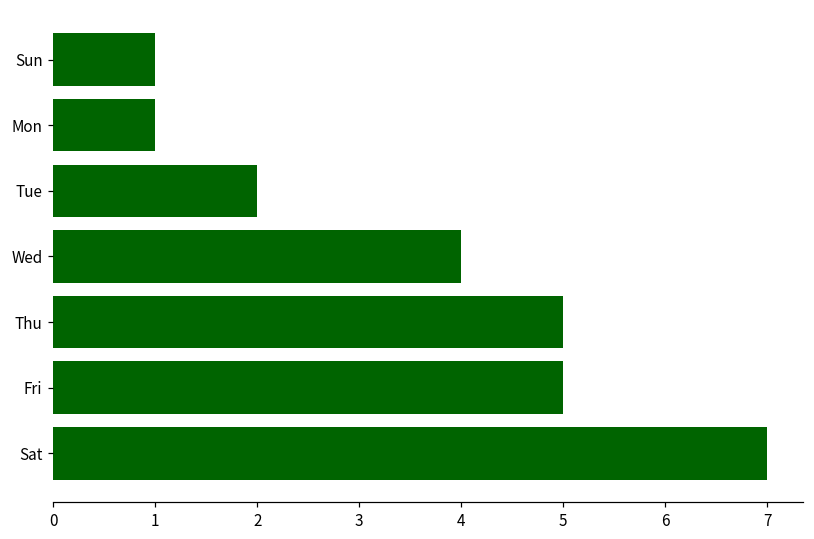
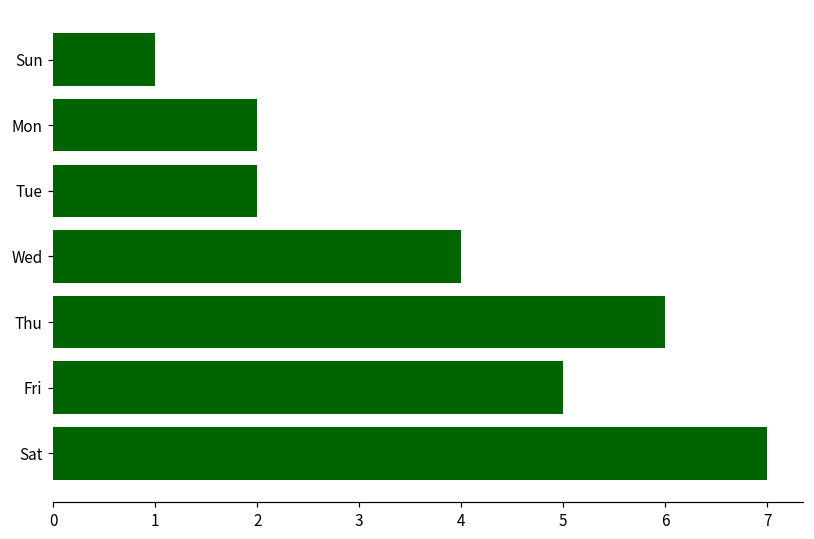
Mon: 1 -> 2
Thu: 5 -> 6
